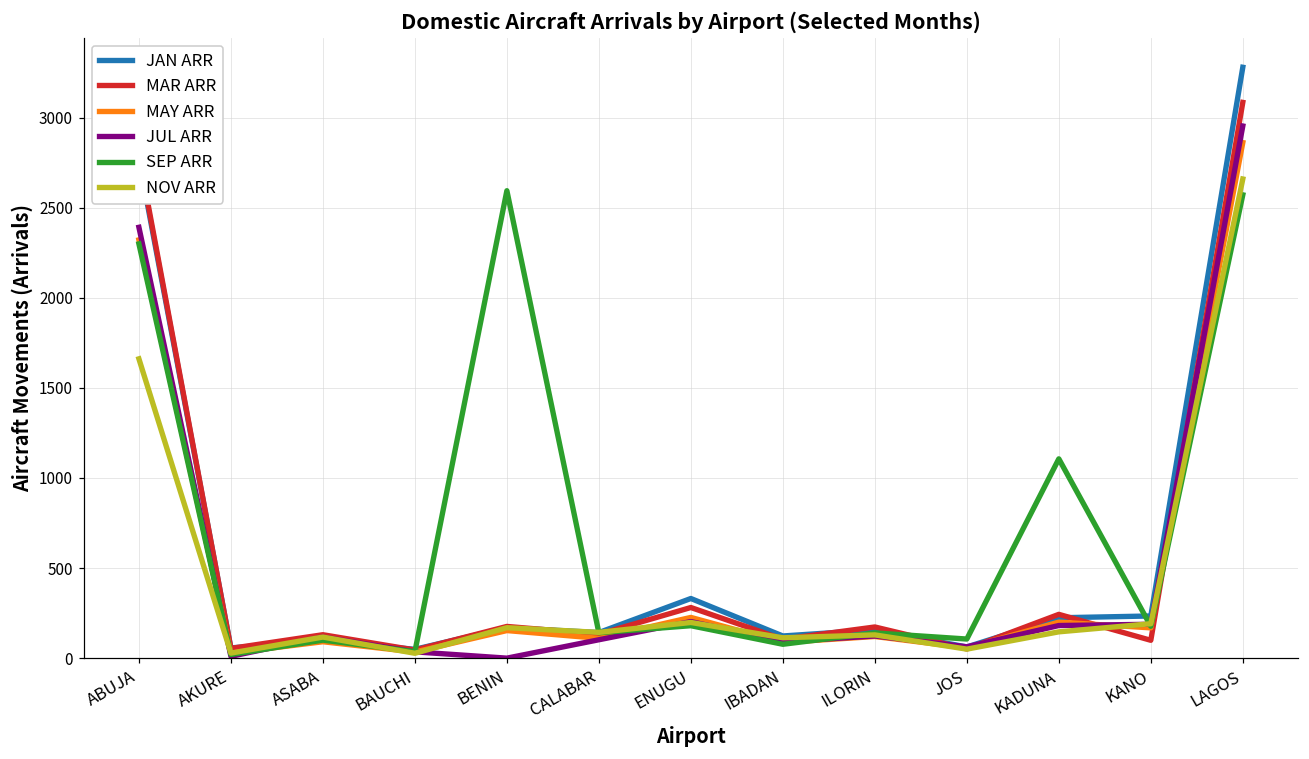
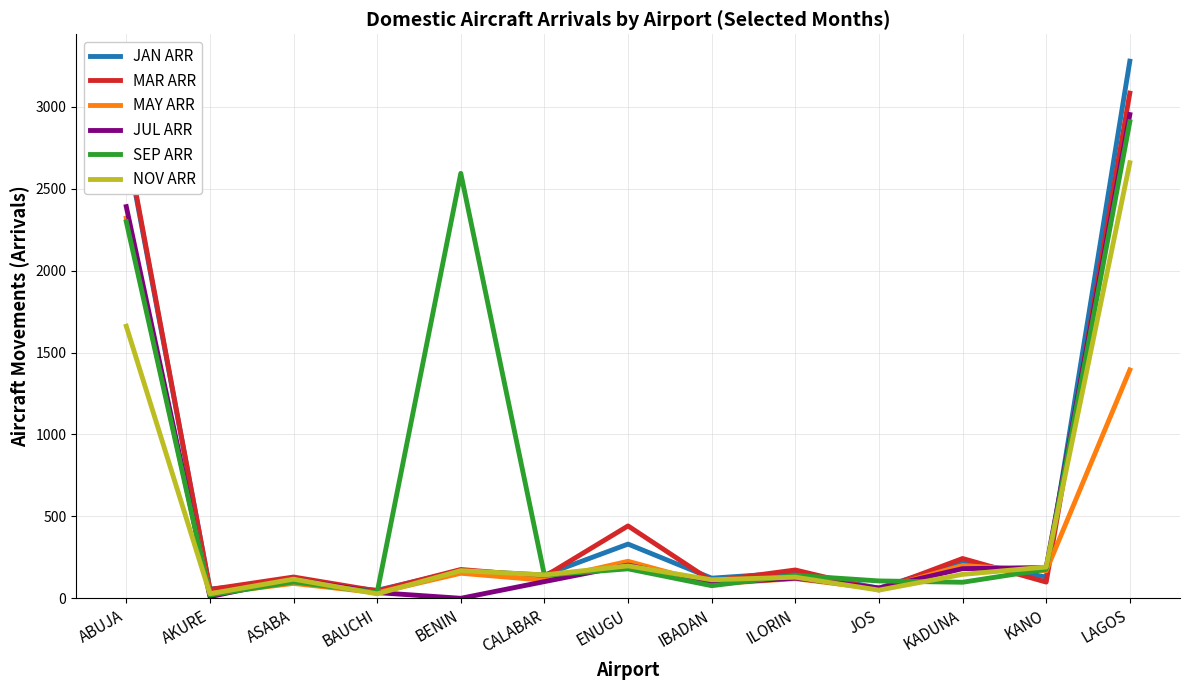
MAR ARR, ENUGU: 280 -> 440
SEP ARR, KADUNA: 1110 -> 100
JAN ARR, KANO: 230 -> 130
MAY ARR, LAGOS: 2860 -> 1390
SEP ARR, LAGOS: 2570 -> 2910
